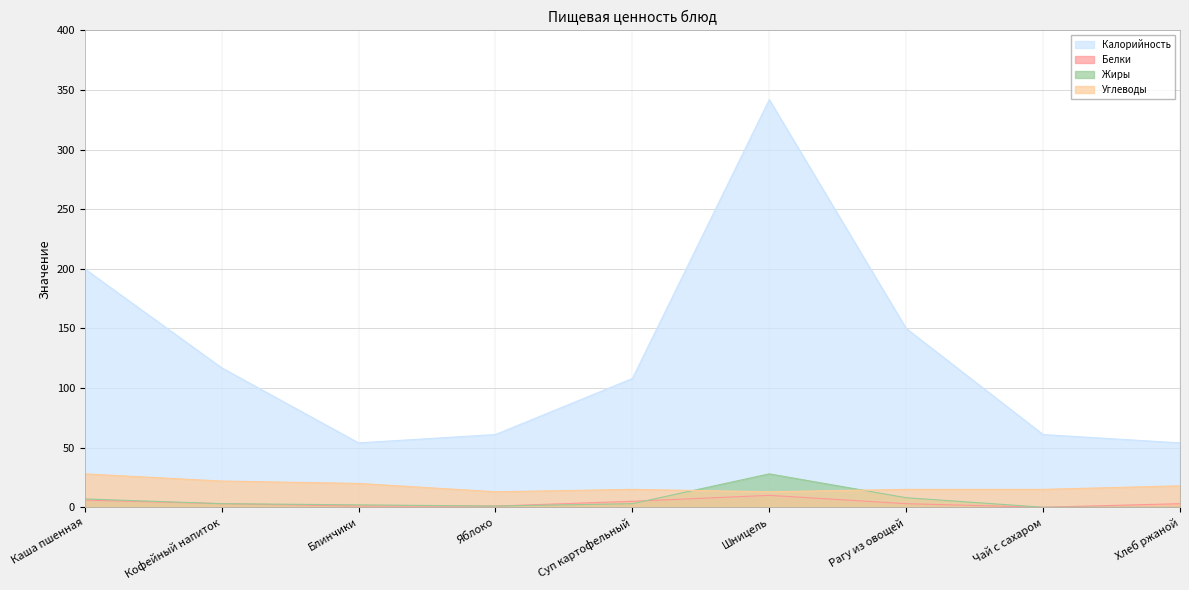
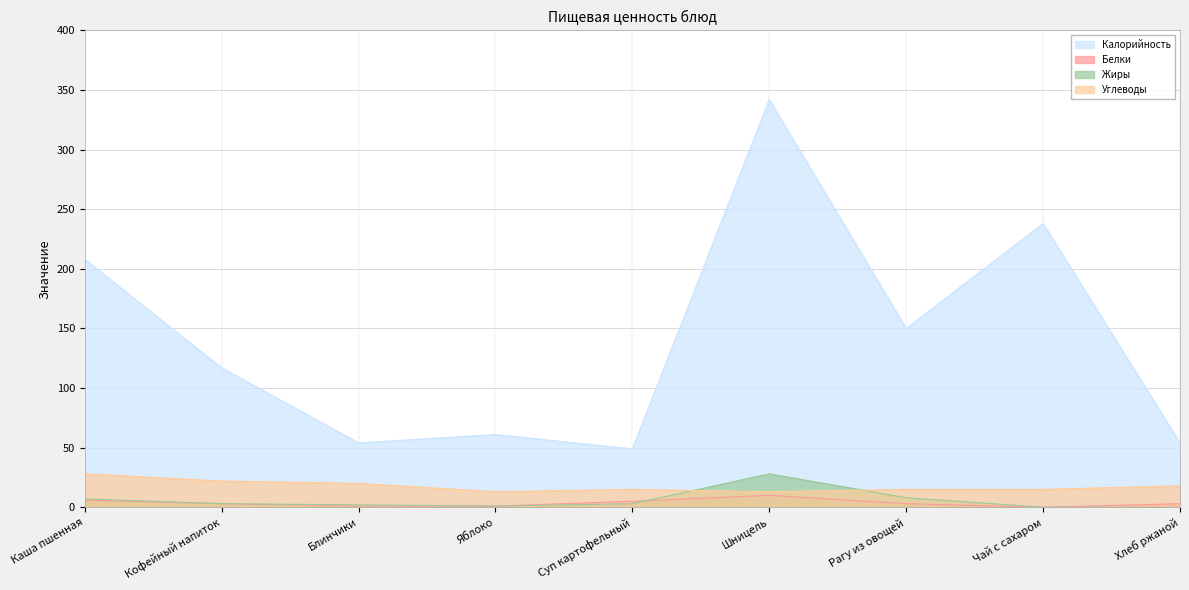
Калорийность, Каша пшенная: 200 -> 208
Калорийность, Суп картофельный: 108 -> 49
Калорийность, Чай с сахаром: 61 -> 238
